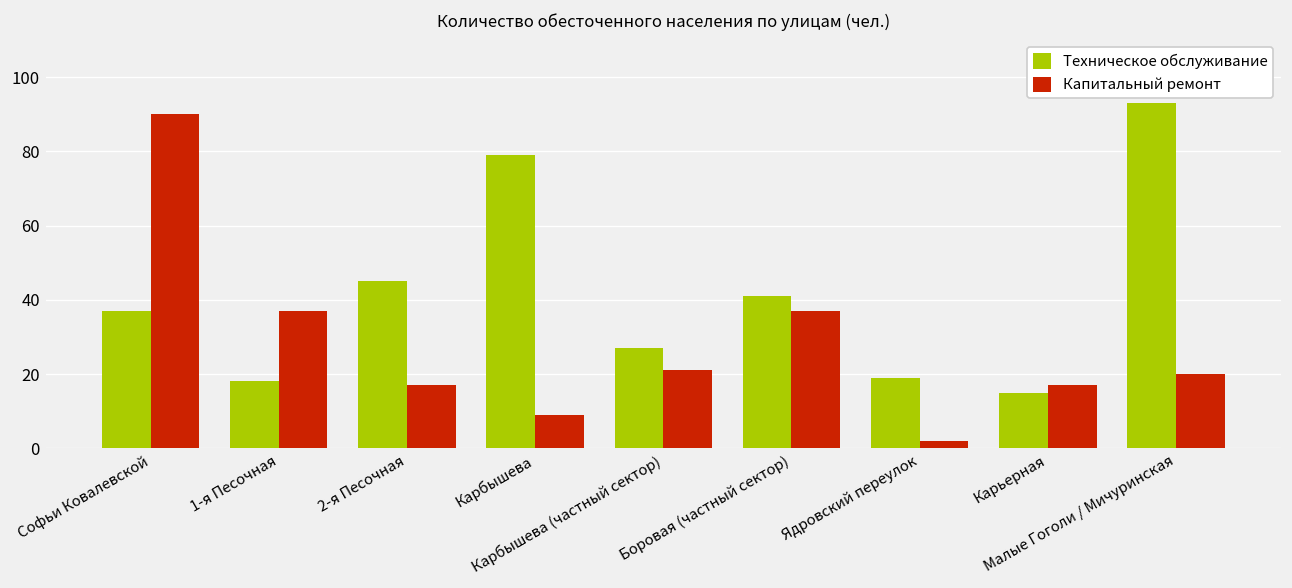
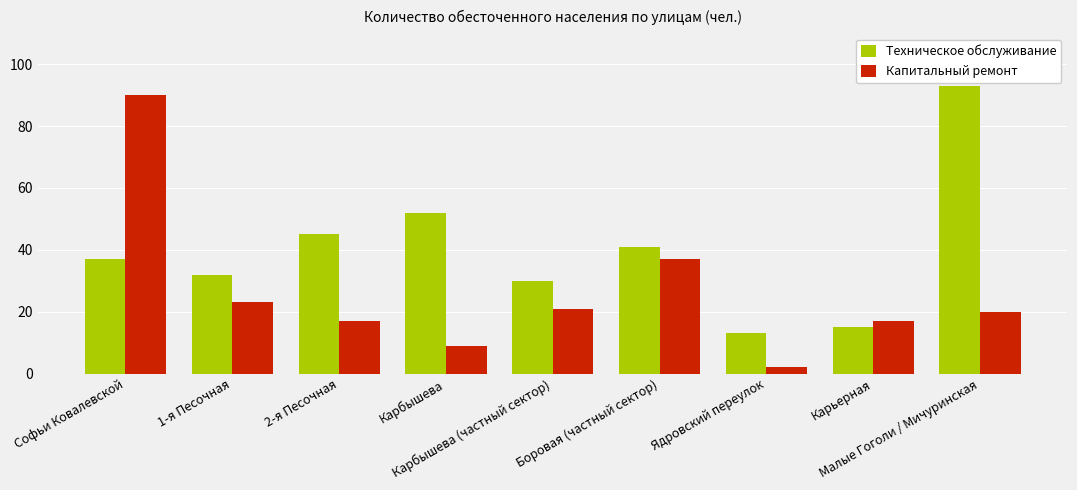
Техническое обслуживание, 1-я Песочная: 18 -> 32
Капитальный ремонт, 1-я Песочная: 37 -> 23
Техническое обслуживание, Карбышева: 79 -> 52
Техническое обслуживание, Карбышева (частный сектор): 27 -> 30
Техническое обслуживание, Ядровский переулок: 19 -> 13
